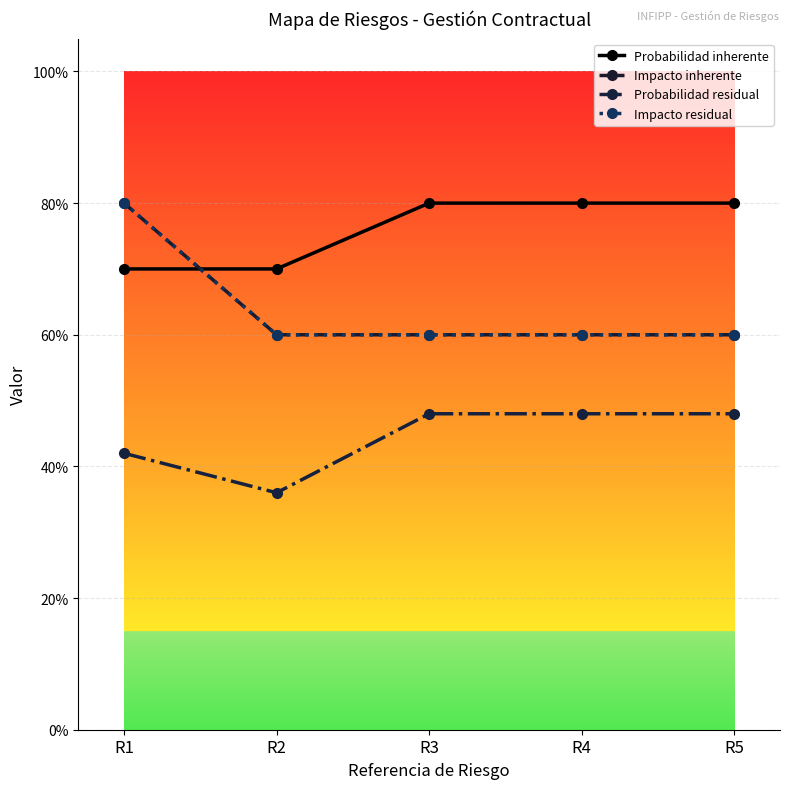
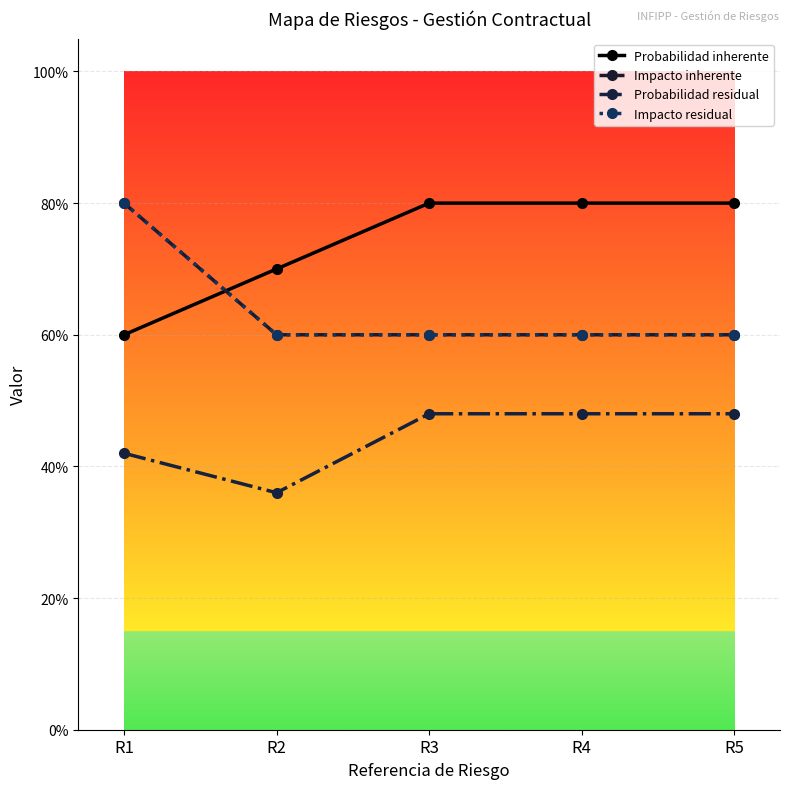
Probabilidad inherente, R1: 70% -> 60%
